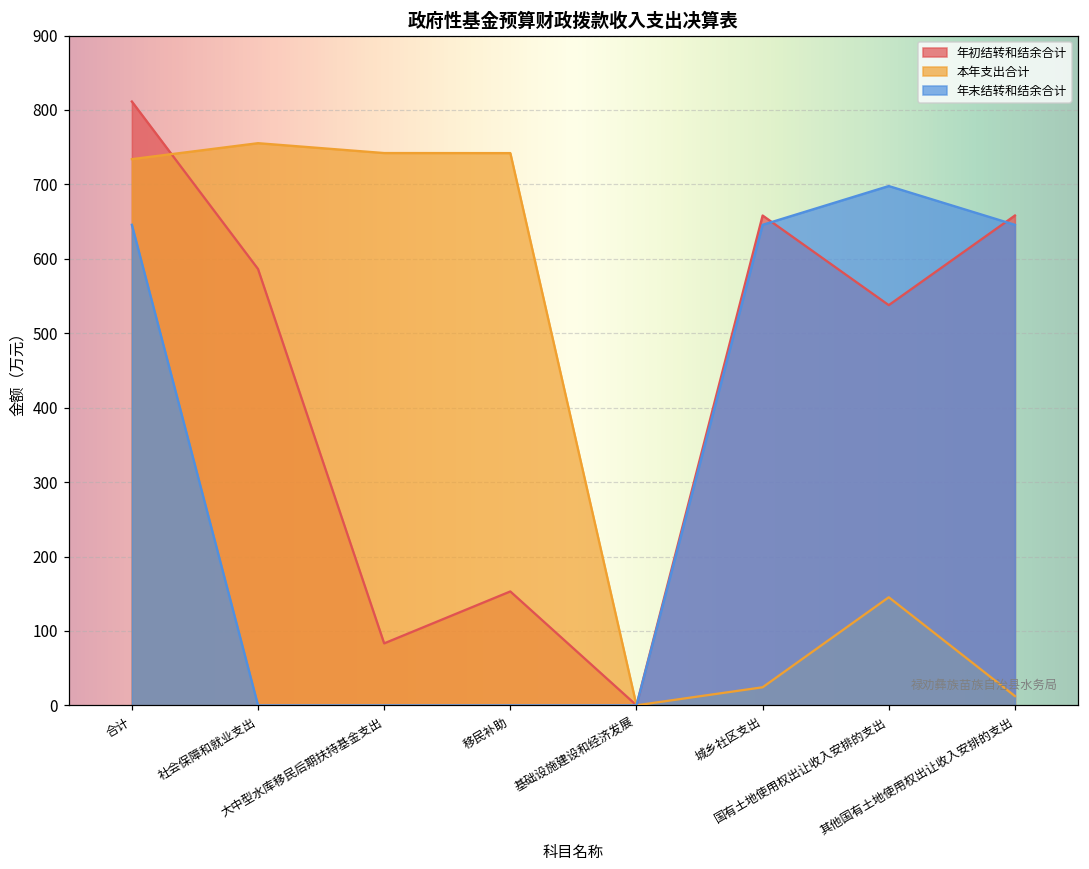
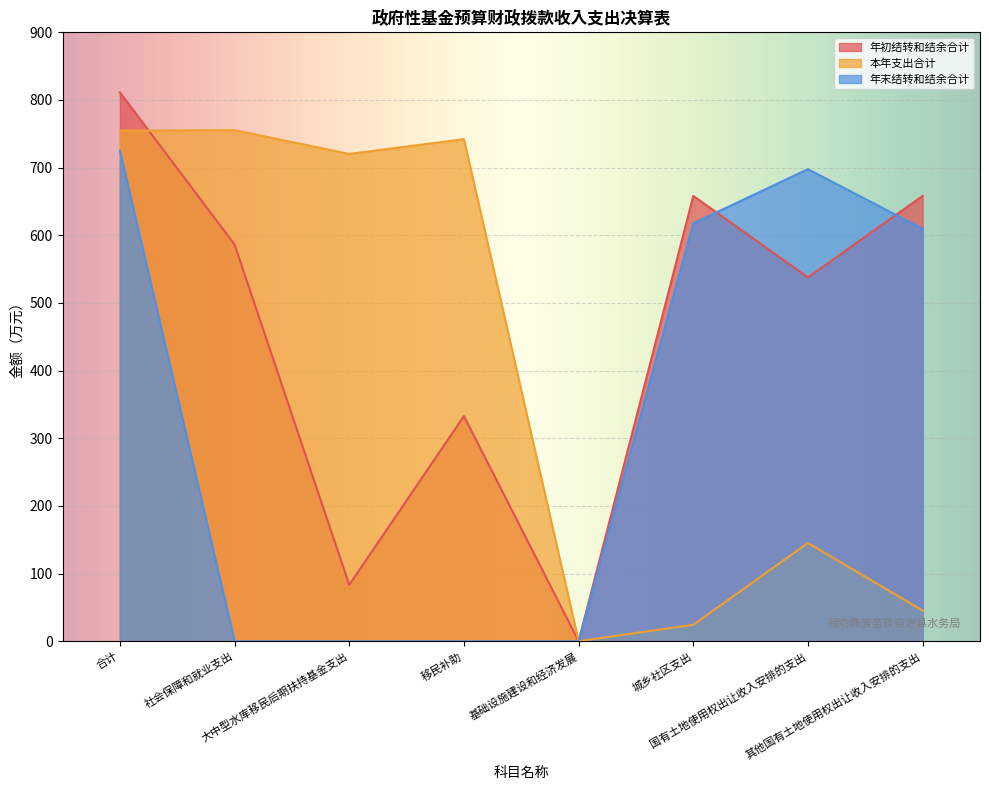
本年支出合计, 合计: 730 -> 750
年末结转和结余合计, 合计: 650 -> 730
本年支出合计, 大中型水库移民后期扶持基金支出: 740 -> 720
年初结转和结余合计, 移民补助: 150 -> 330
年末结转和结余合计, 城乡社区支出: 650 -> 620
本年支出合计, 其他国有土地使用权出让收入安排的支出: 10 -> 50
年末结转和结余合计, 其他国有土地使用权出让收入安排的支出: 650 -> 610
